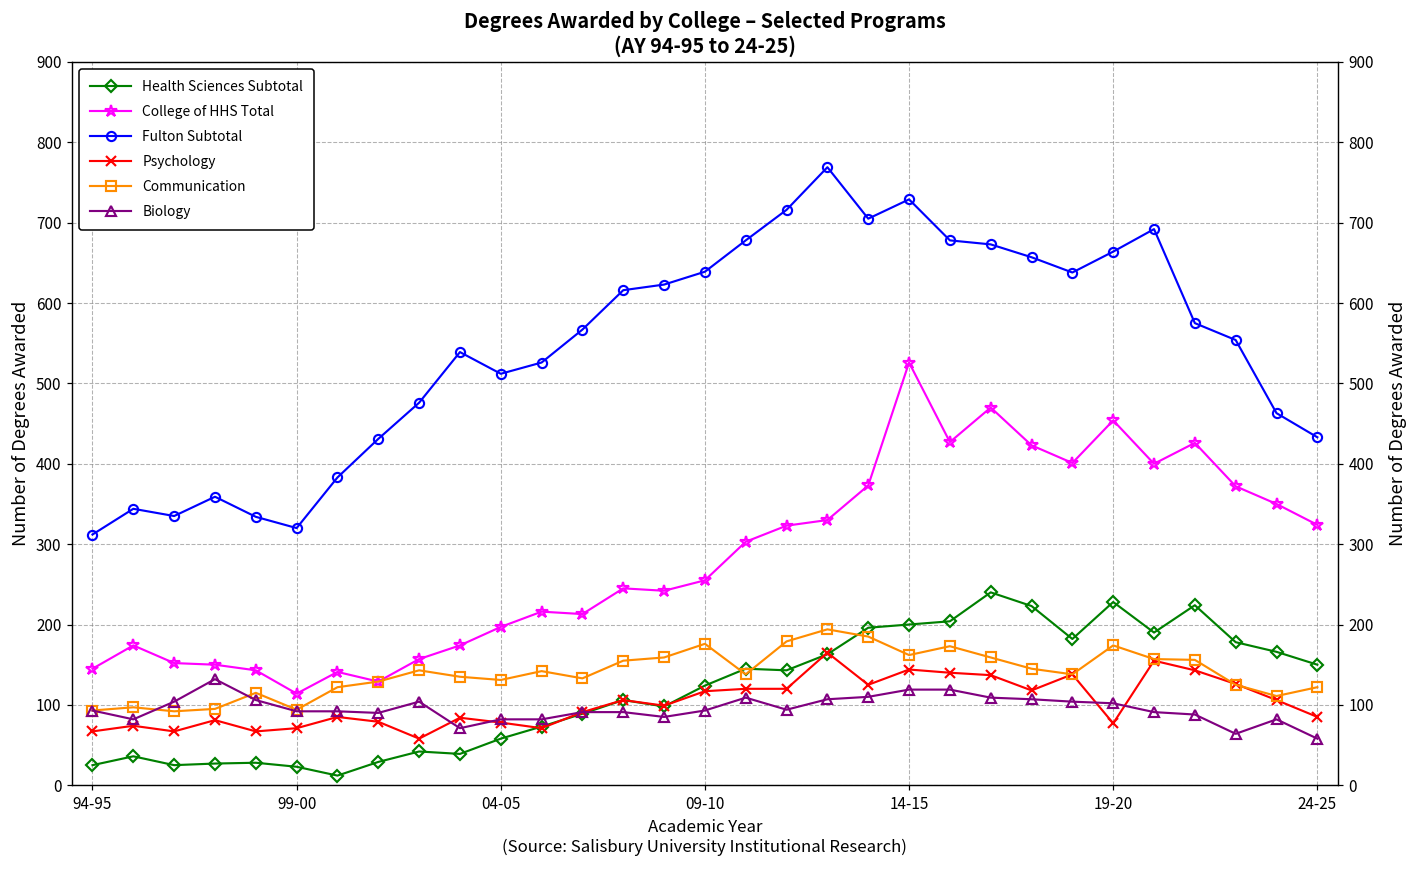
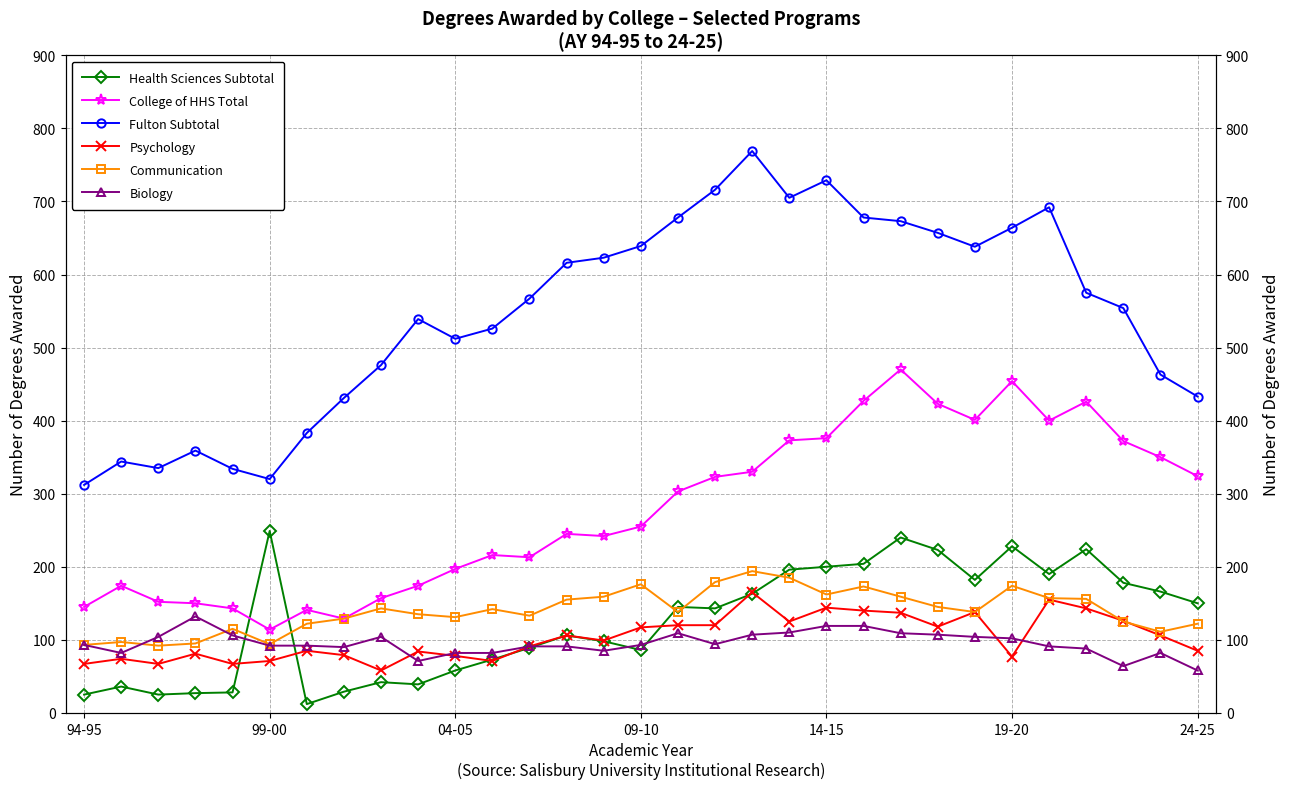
Health Sciences Subtotal, 99-00: 20 -> 250
Health Sciences Subtotal, 09-10: 120 -> 90
College of HHS Total, 14-15: 530 -> 380
